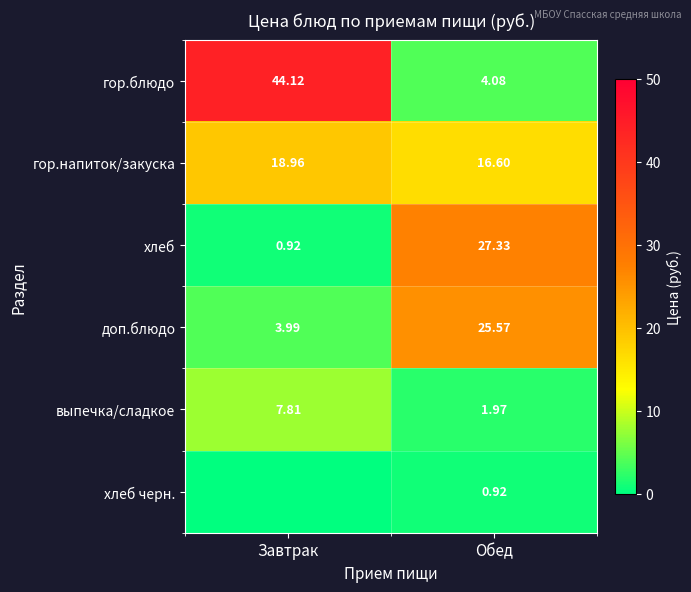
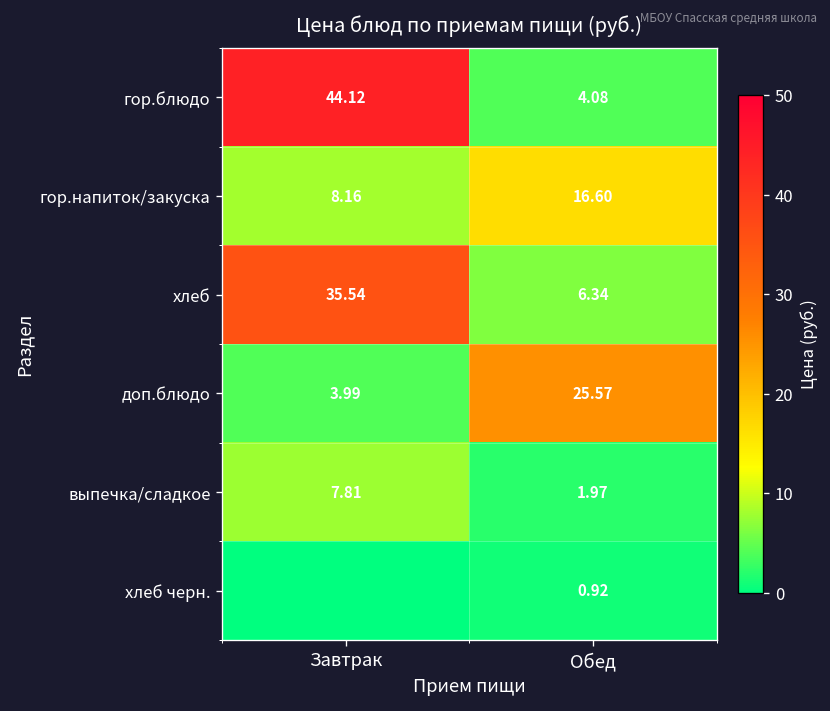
гор.напиток/закуска, Завтрак: 18.96 -> 8.16
хлеб, Завтрак: 0.92 -> 35.54
хлеб, Обед: 27.33 -> 6.34
